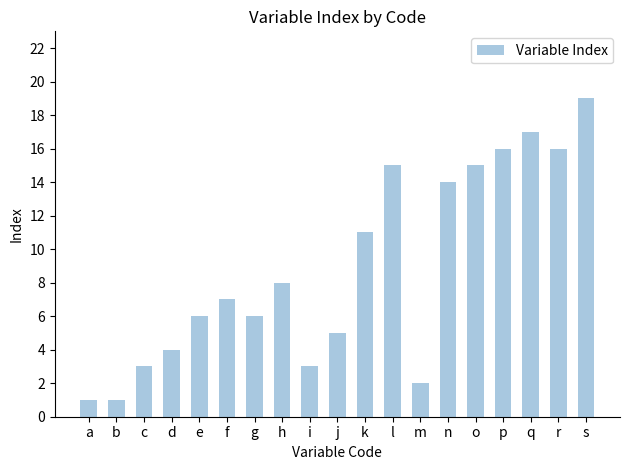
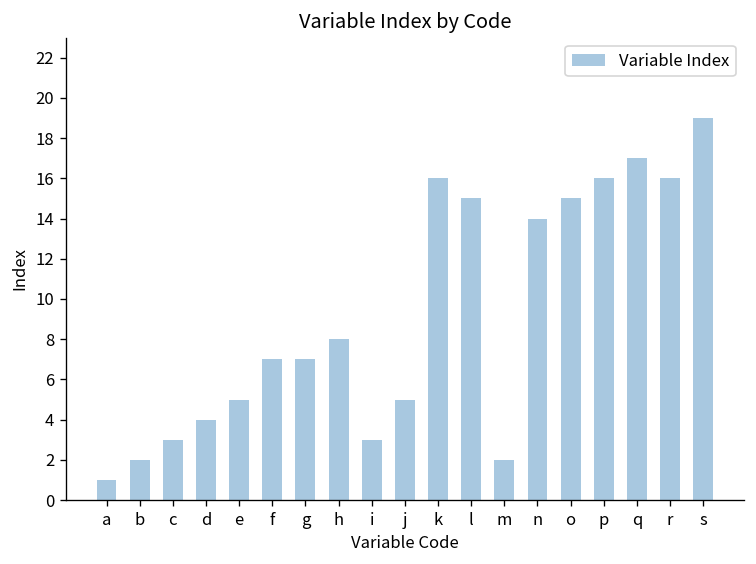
b: 1 -> 2
e: 6 -> 5
g: 6 -> 7
k: 11 -> 16
